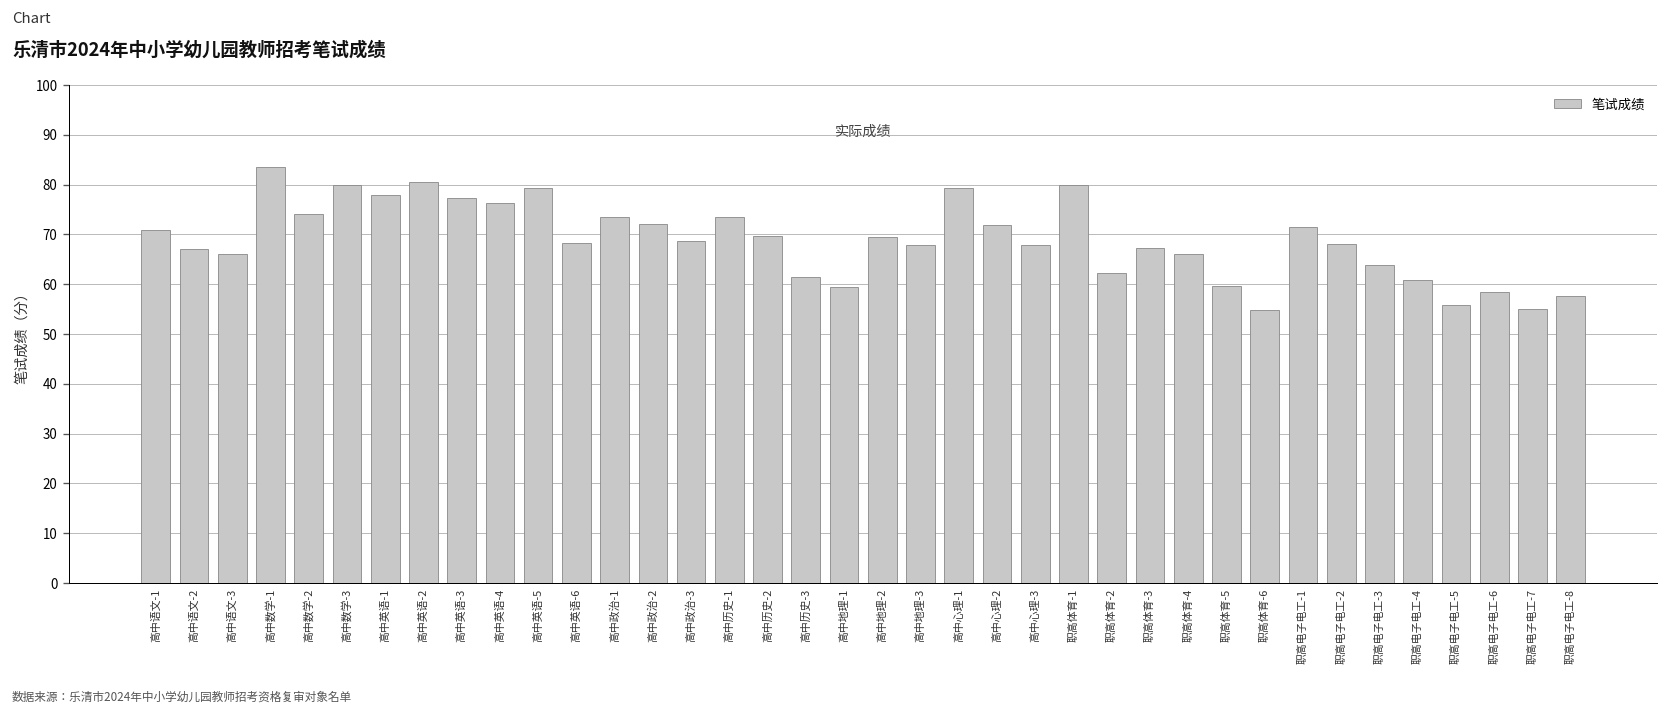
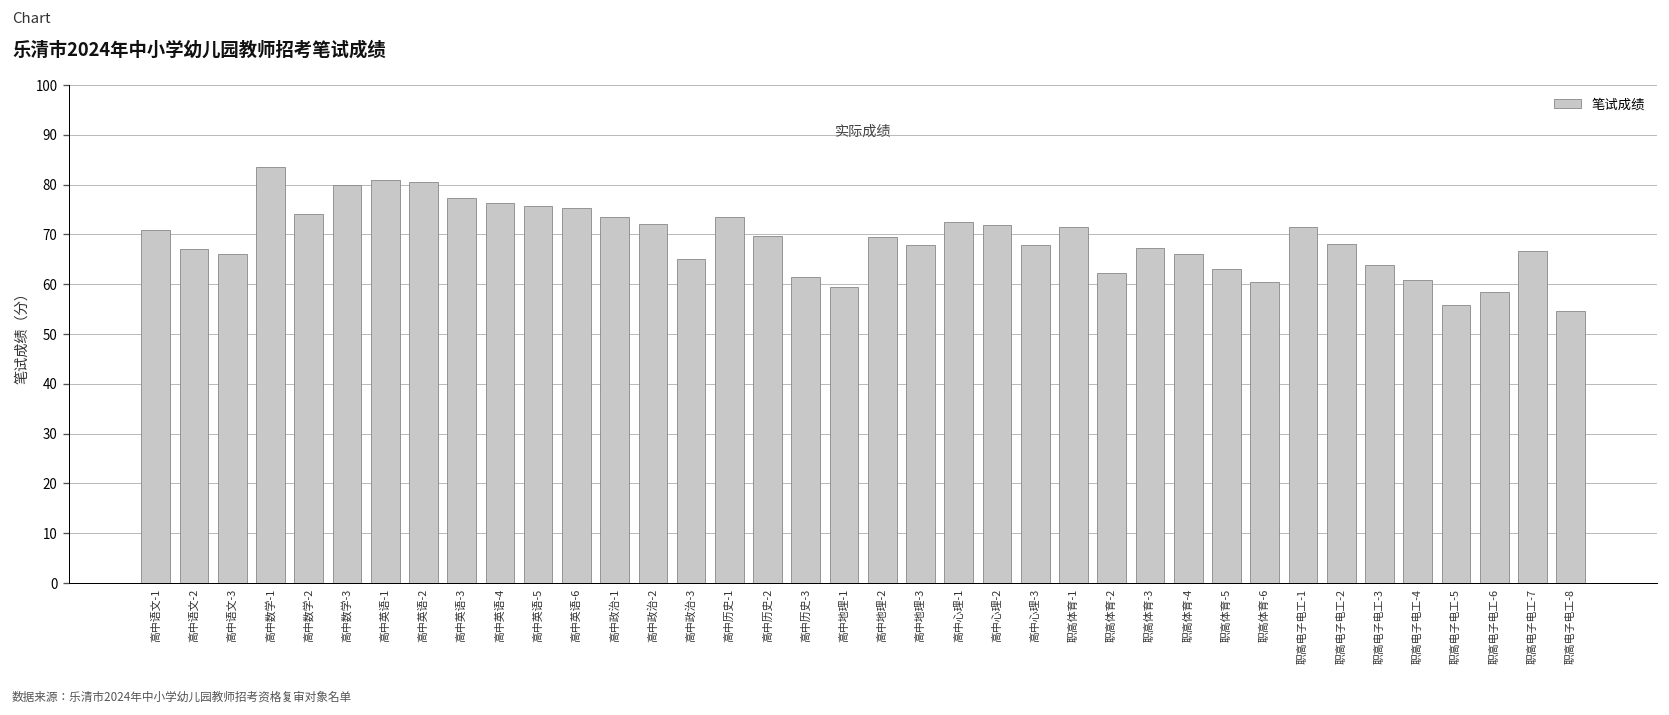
高中英语-1: 78 -> 81
高中英语-5: 79 -> 76
高中英语-6: 68 -> 75
高中政治-3: 69 -> 65
高中心理-1: 79 -> 72
职高体育-1: 80 -> 71
职高体育-5: 60 -> 63
职高体育-6: 55 -> 60
职高电子电工-7: 55 -> 67
职高电子电工-8: 58 -> 55
